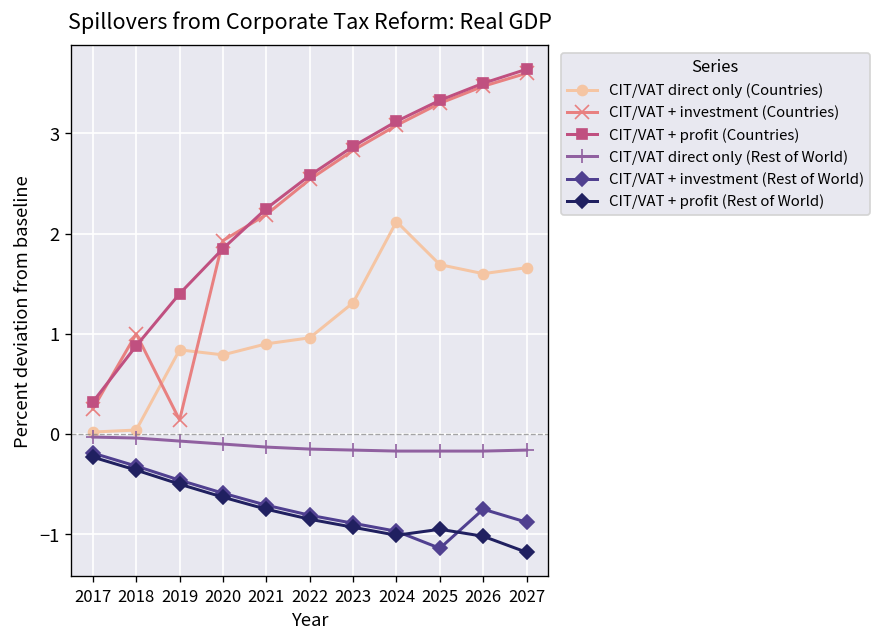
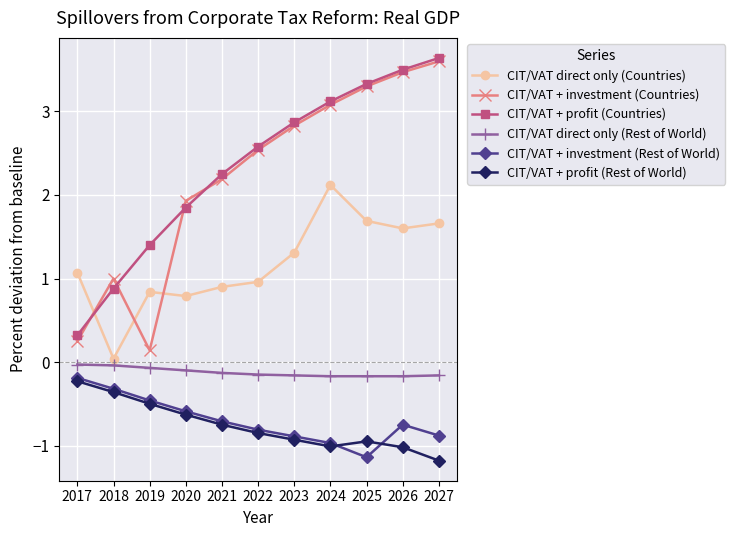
CIT/VAT direct only (Countries), 2017: 0.0 -> 1.1
